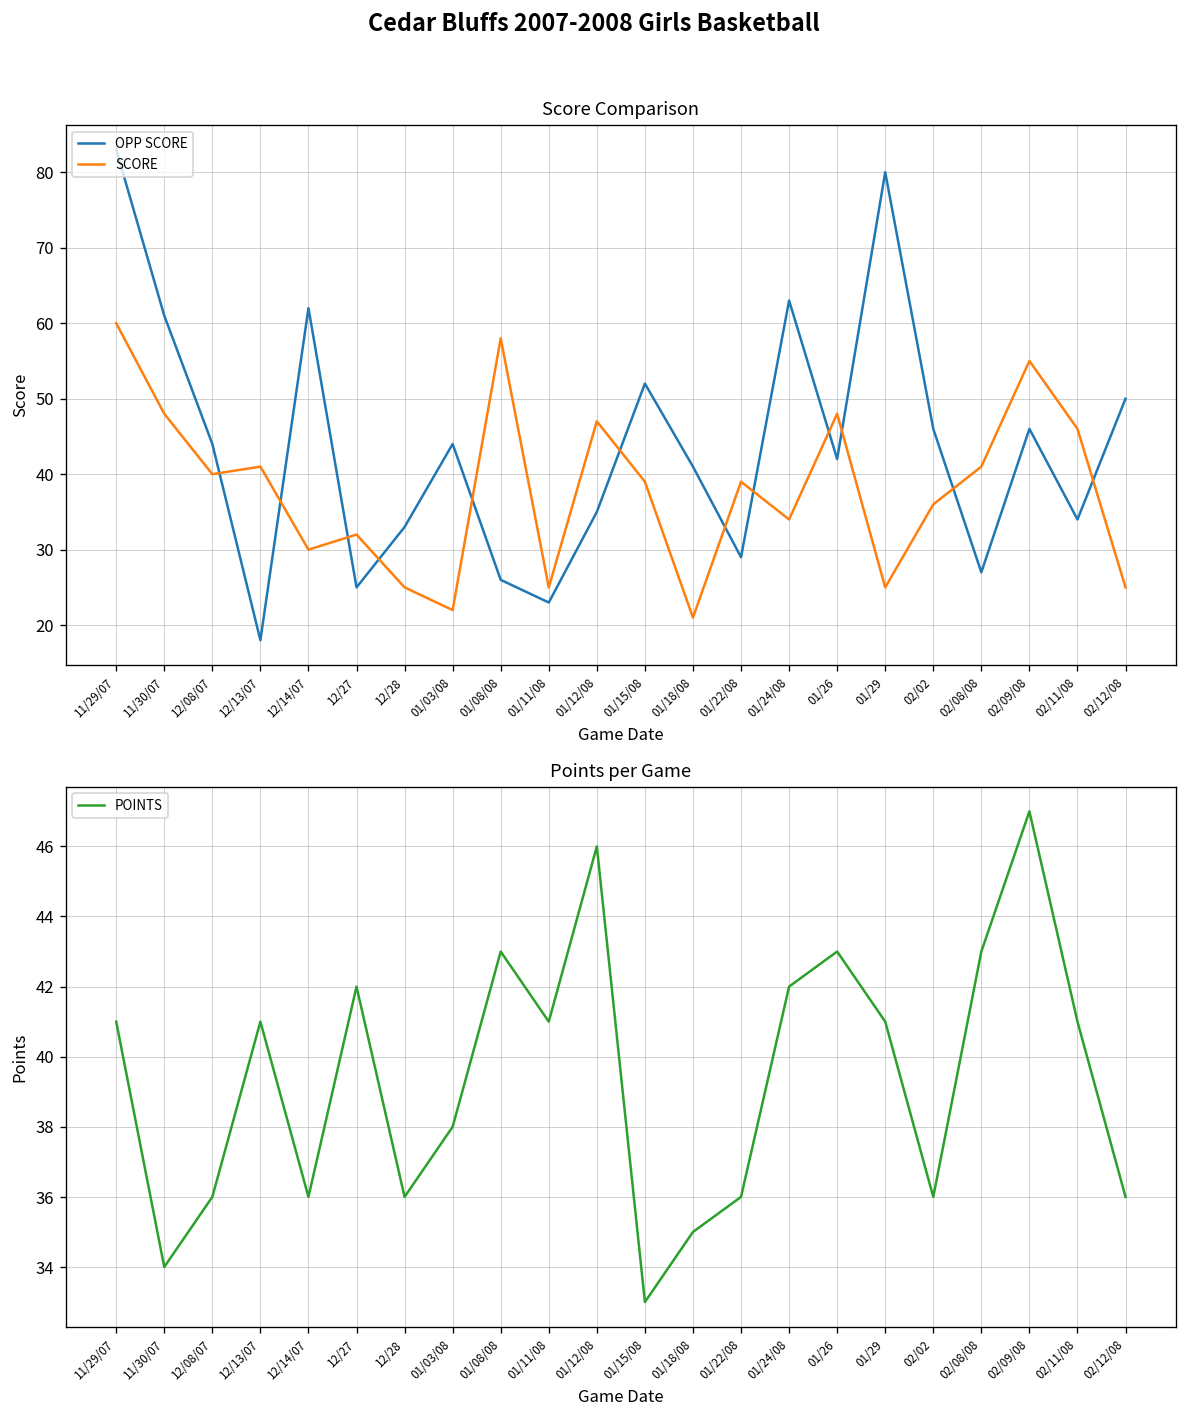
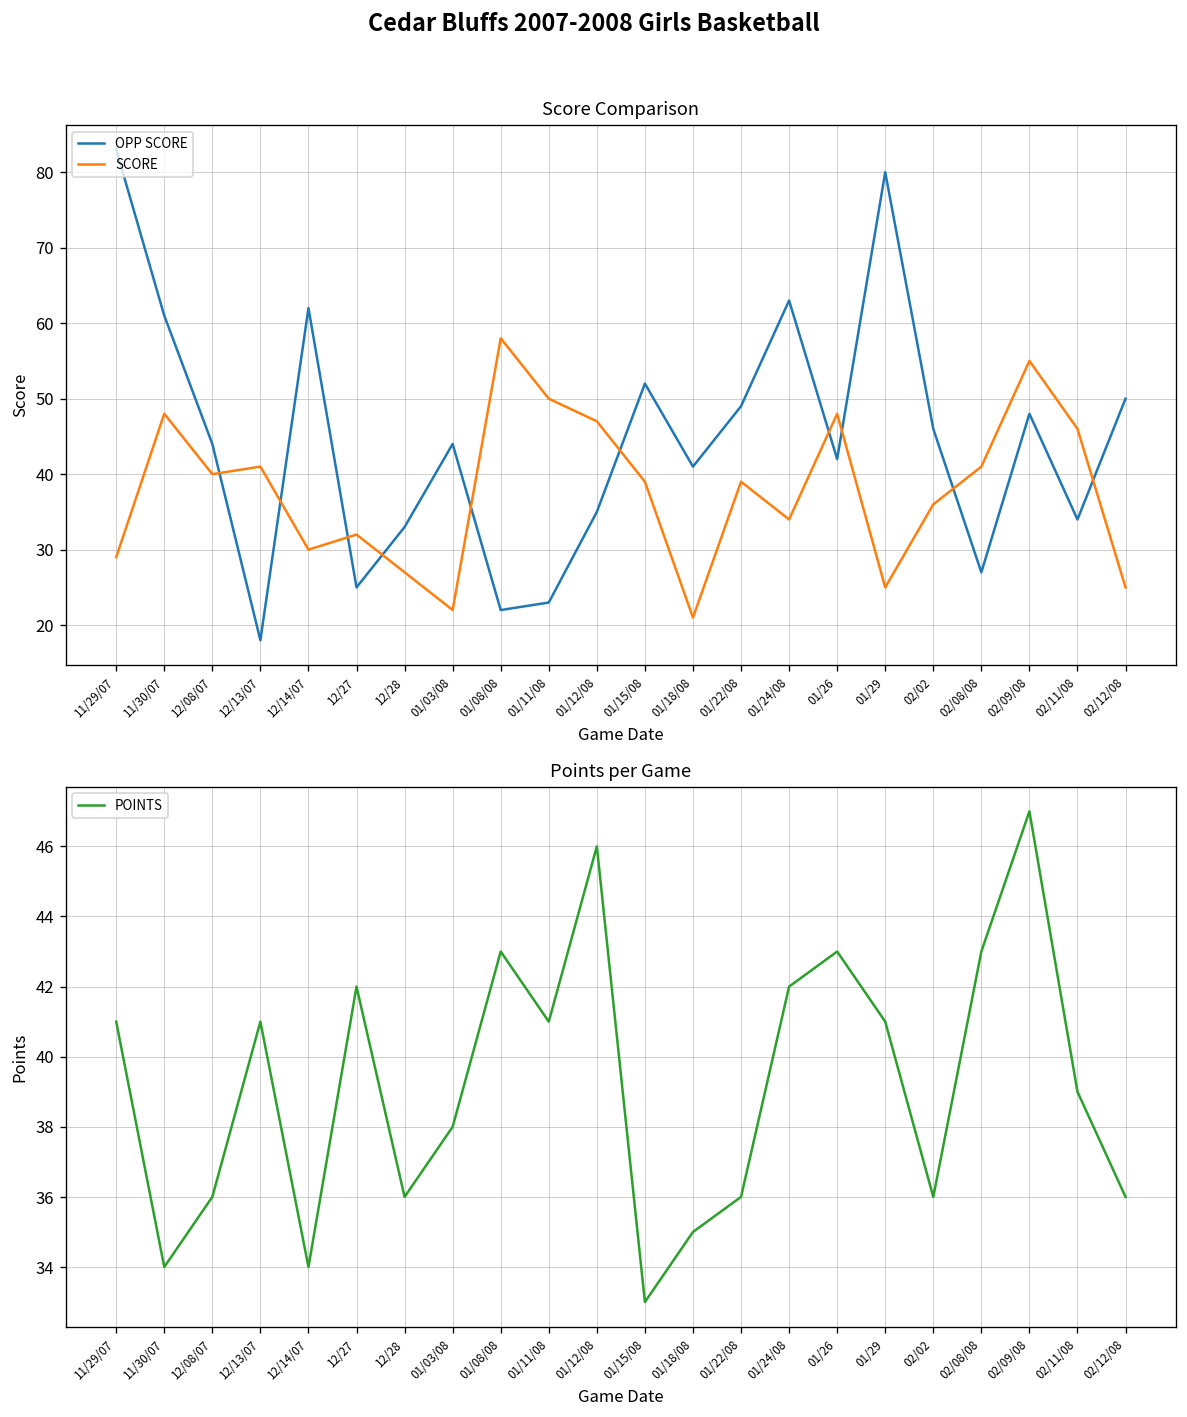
Score Comparison, SCORE, 11/29/07: 60 -> 29
Score Comparison, SCORE, 12/28: 25 -> 27
Score Comparison, OPP SCORE, 01/08/08: 26 -> 22
Score Comparison, SCORE, 01/11/08: 25 -> 50
Score Comparison, OPP SCORE, 01/22/08: 29 -> 49
Score Comparison, OPP SCORE, 02/09/08: 46 -> 48
Points per Game, 12/14/07: 36 -> 34
Points per Game, 02/11/08: 41 -> 39
